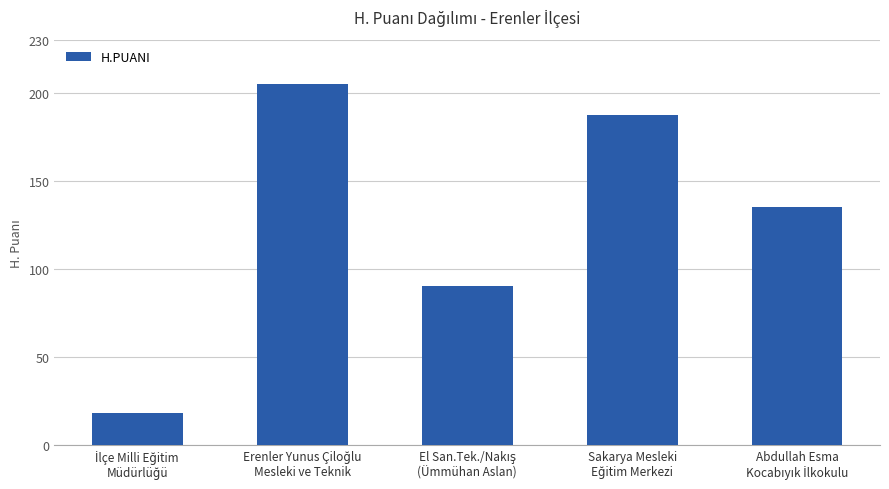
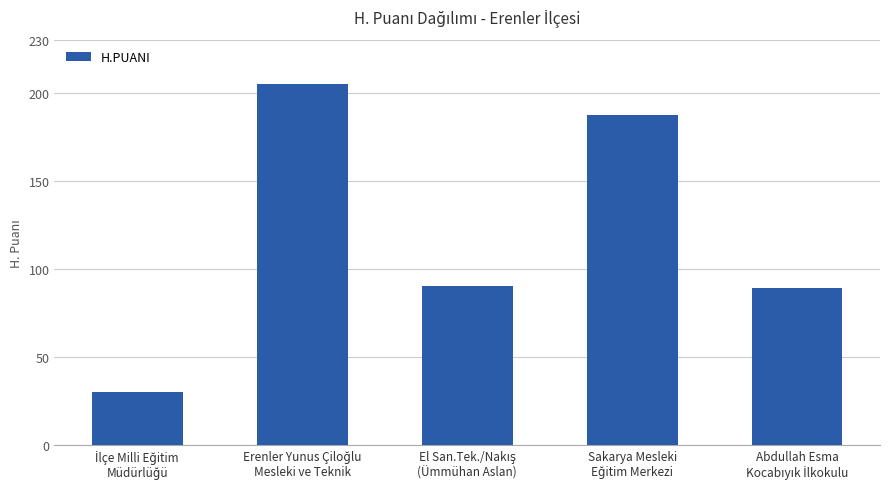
İlçe Milli Eğitim Müdürlüğü: 18 -> 30
Abdullah Esma Kocabıyık İlkokulu: 135 -> 89
